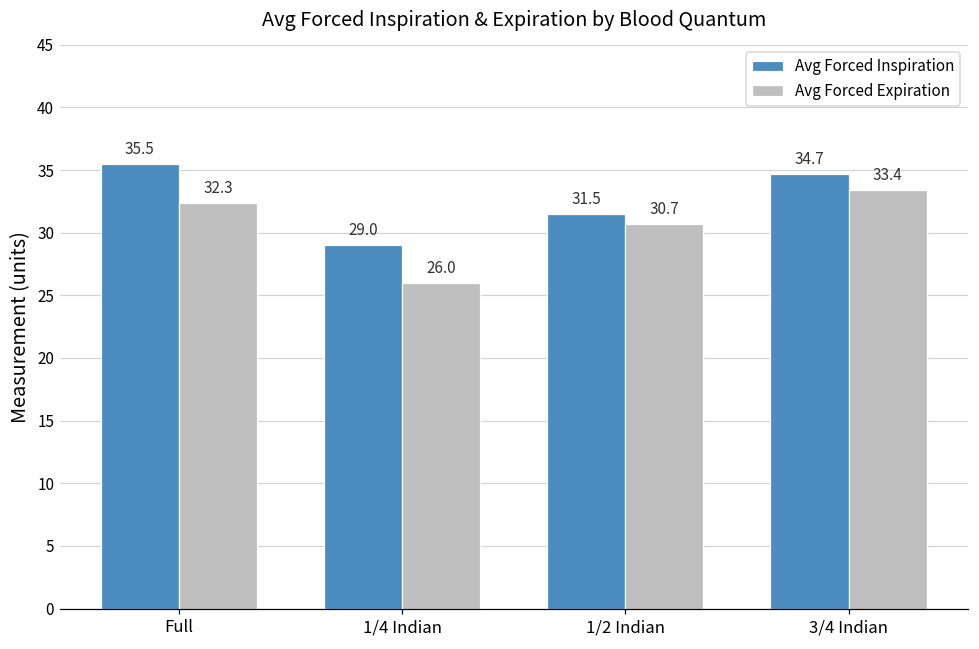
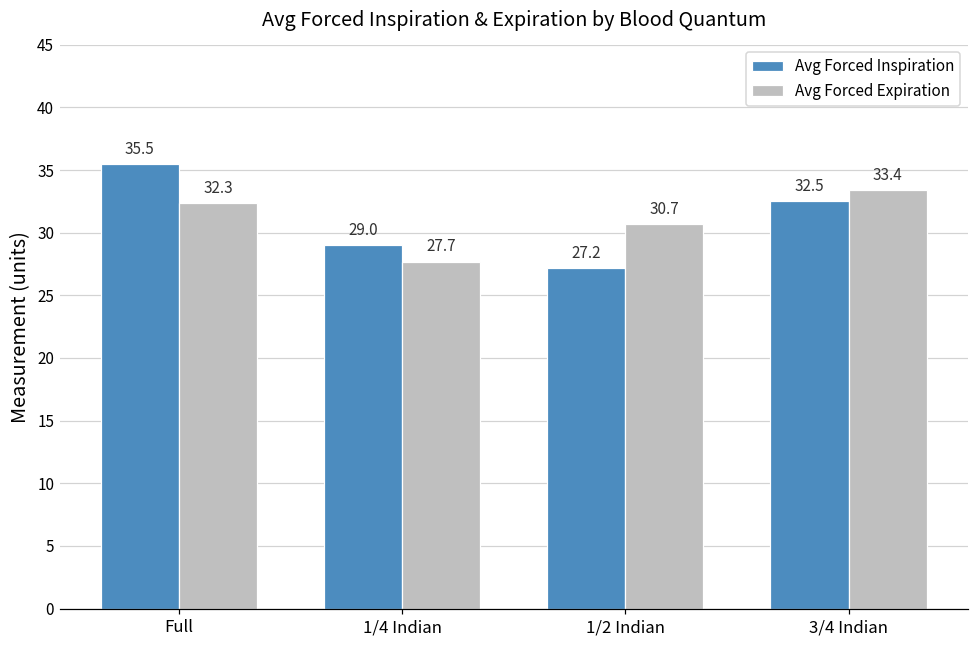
Avg Forced Expiration, 1/4 Indian: 26.0 -> 27.7
Avg Forced Inspiration, 1/2 Indian: 31.5 -> 27.2
Avg Forced Inspiration, 3/4 Indian: 34.7 -> 32.5
